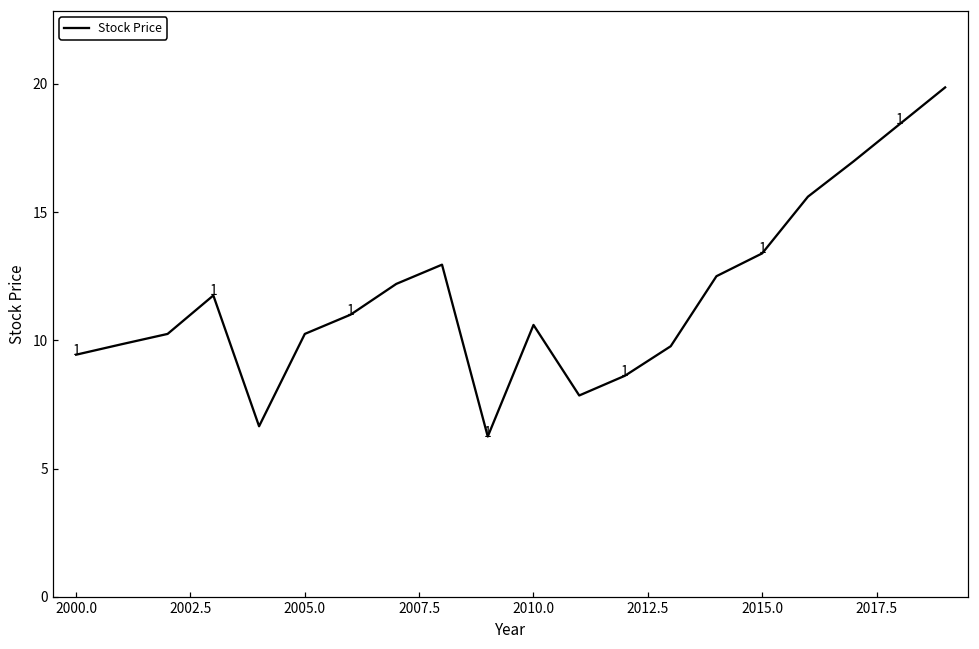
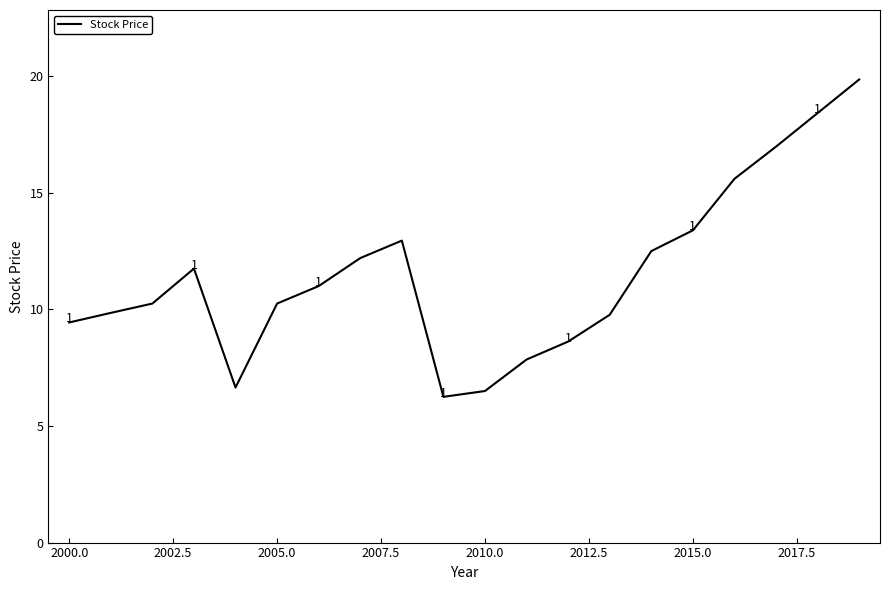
2010.0: 10.6 -> 6.5
